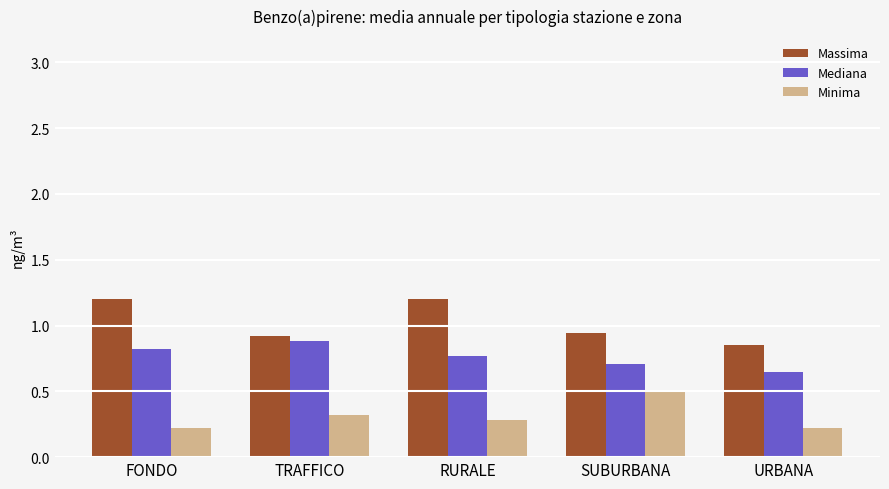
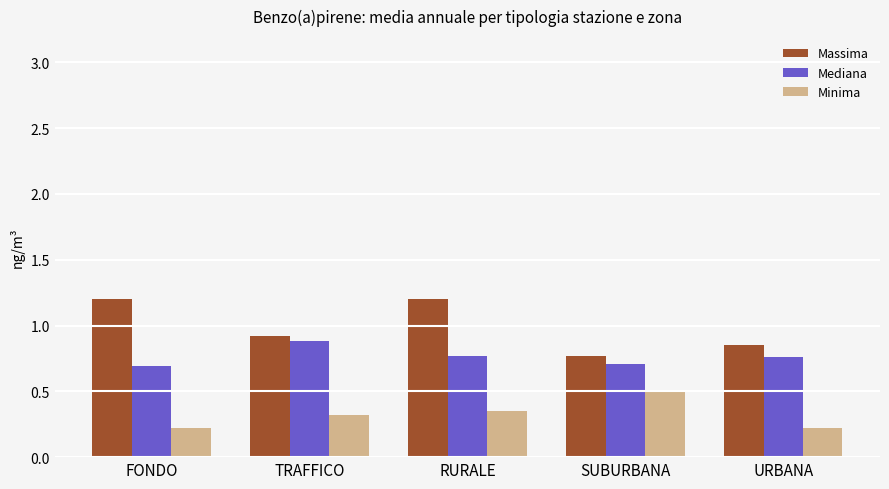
Mediana, FONDO: 0.82 -> 0.69
Minima, RURALE: 0.28 -> 0.35
Massima, SUBURBANA: 0.94 -> 0.77
Mediana, URBANA: 0.65 -> 0.76
